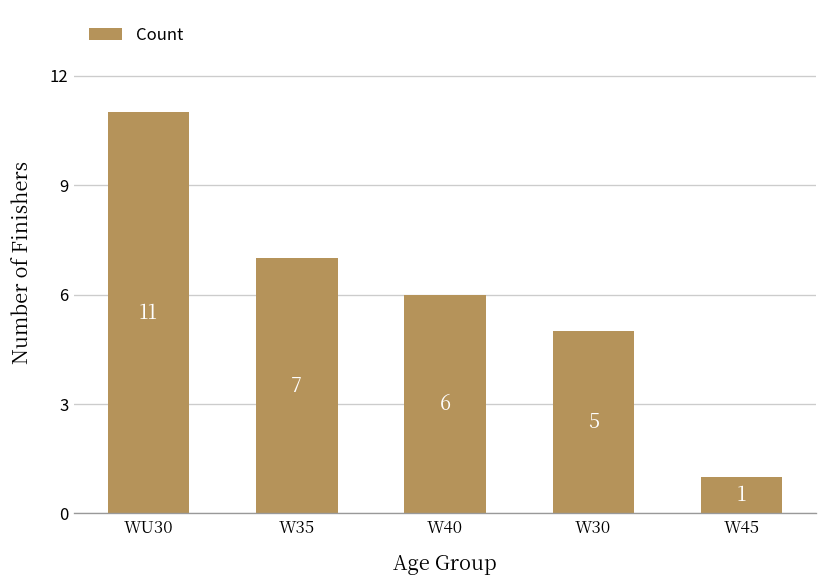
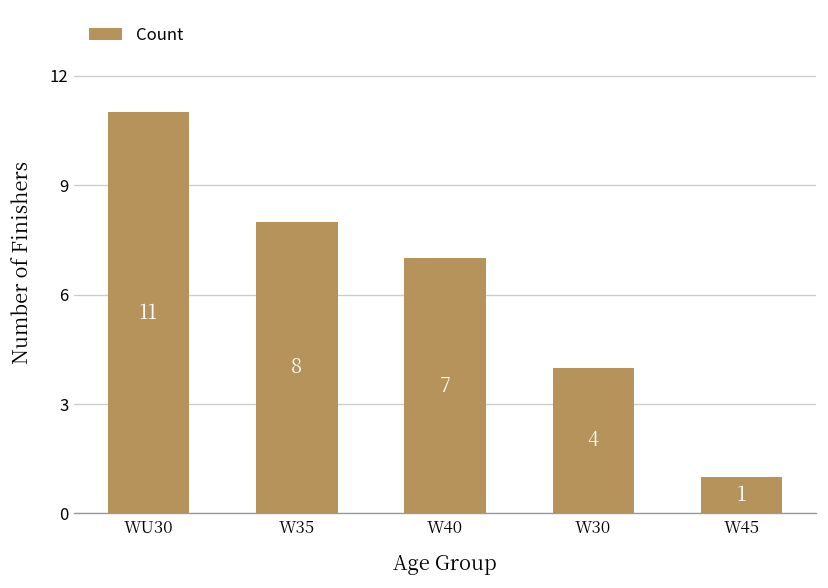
W35: 7 -> 8
W40: 6 -> 7
W30: 5 -> 4
